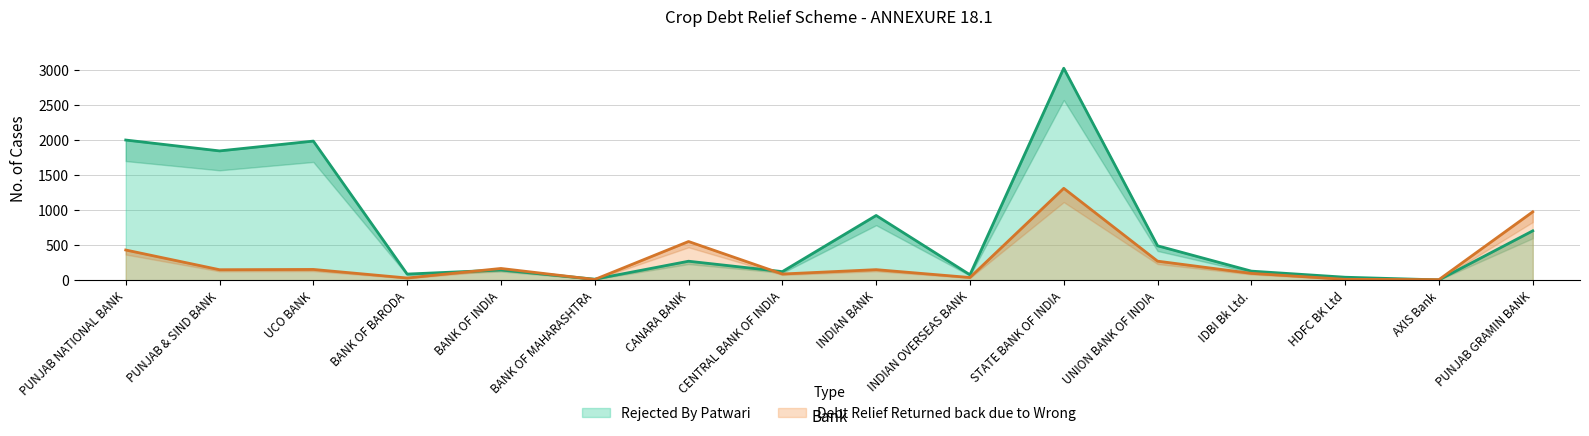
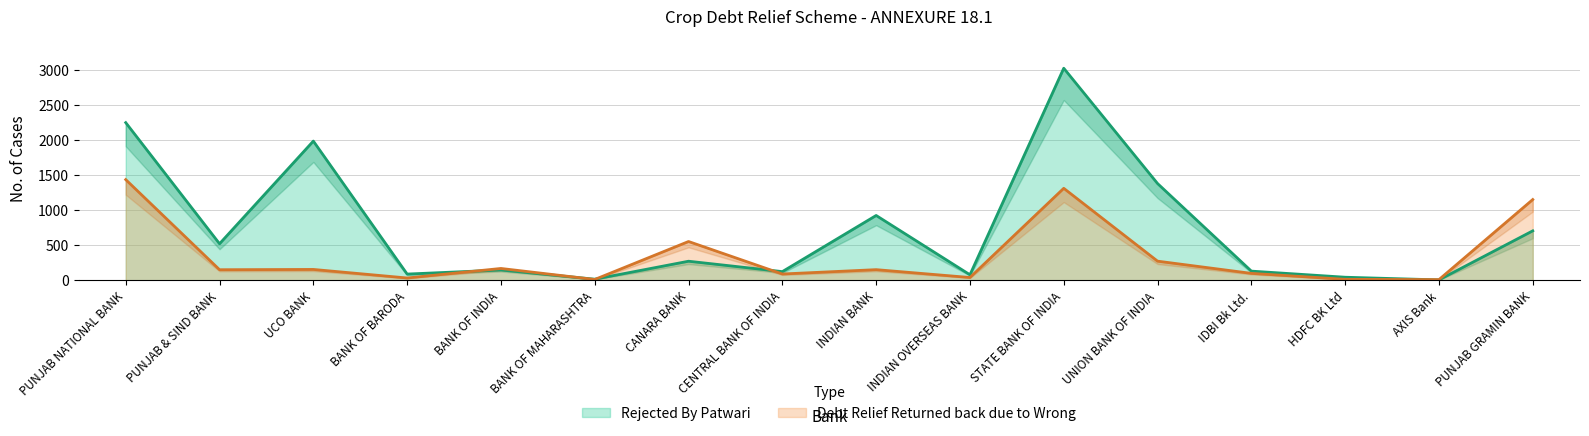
Rejected By Patwari, PUNJAB NATIONAL BANK: 2000 -> 2200
Debt Relief Returned back due to Wrong, PUNJAB NATIONAL BANK: 400 -> 1400
Rejected By Patwari, PUNJAB & SIND BANK: 1800 -> 500
Rejected By Patwari, UNION BANK OF INDIA: 500 -> 1400
Debt Relief Returned back due to Wrong, PUNJAB GRAMIN BANK: 1000 -> 1200
